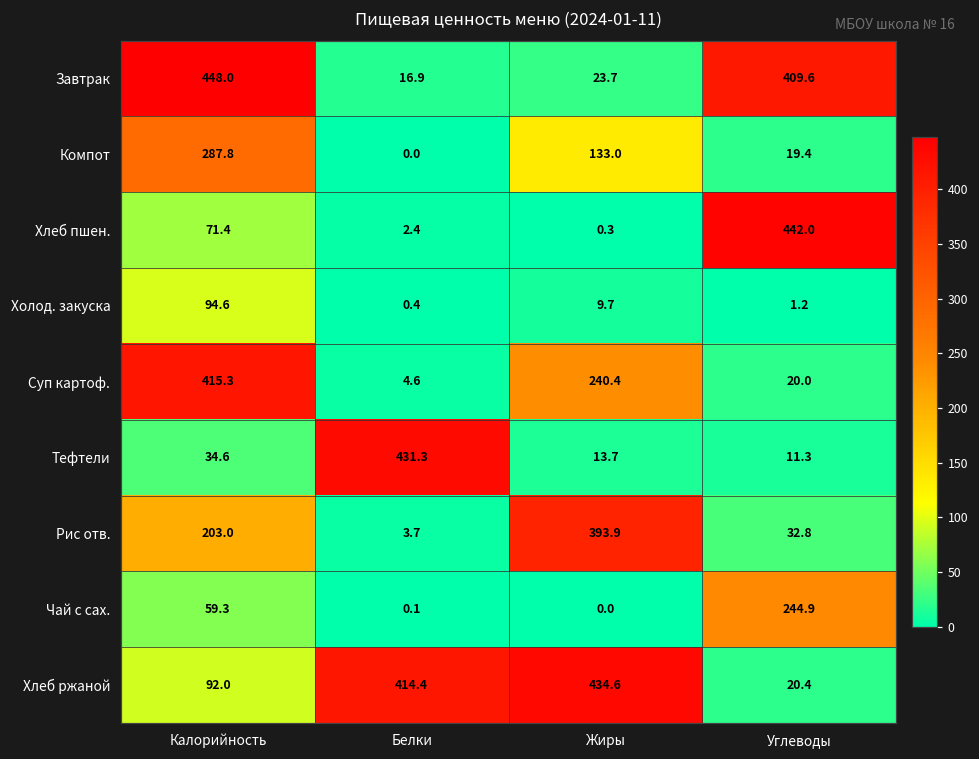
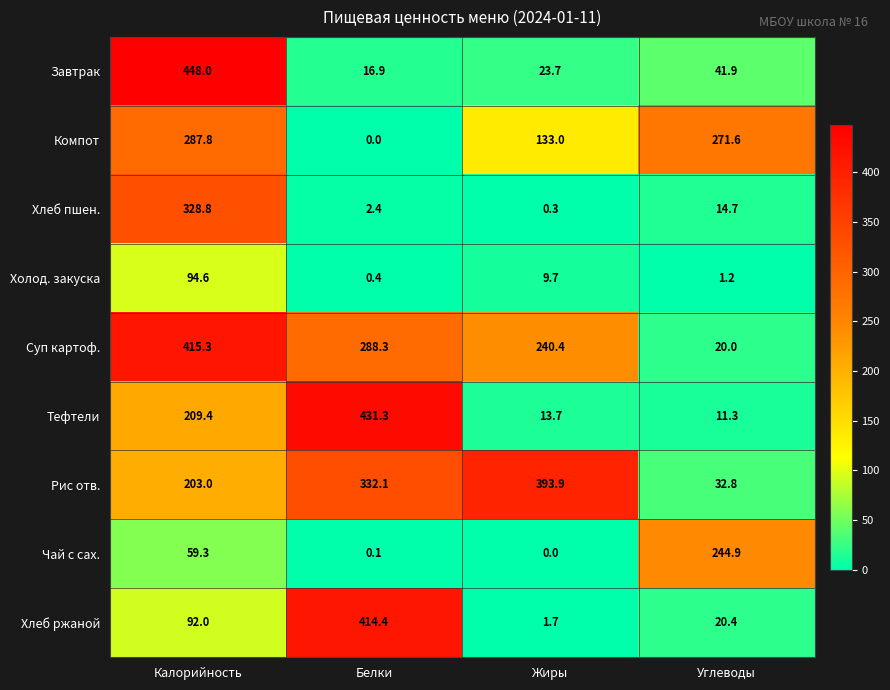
Завтрак, Углеводы: 409.6 -> 41.9
Компот, Углеводы: 19.4 -> 271.6
Хлеб пшен., Калорийность: 71.4 -> 328.8
Хлеб пшен., Углеводы: 442.0 -> 14.7
Суп картоф., Белки: 4.6 -> 288.3
Тефтели, Калорийность: 34.6 -> 209.4
Рис отв., Белки: 3.7 -> 332.1
Хлеб ржаной, Жиры: 434.6 -> 1.7
